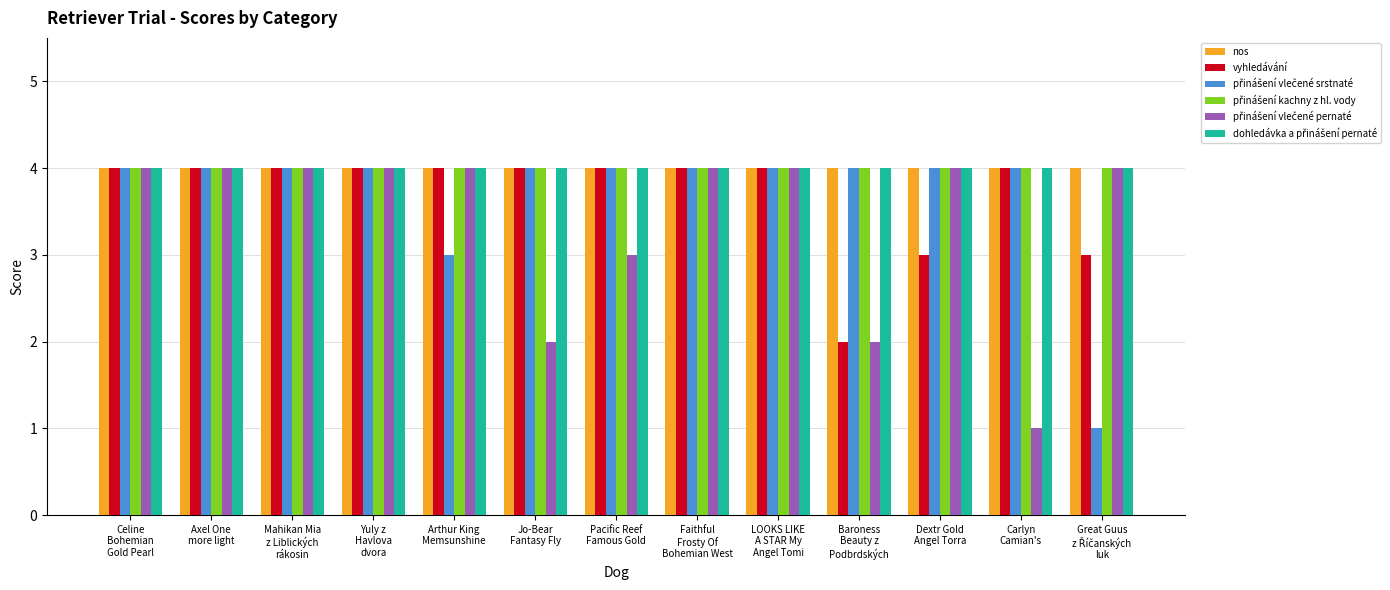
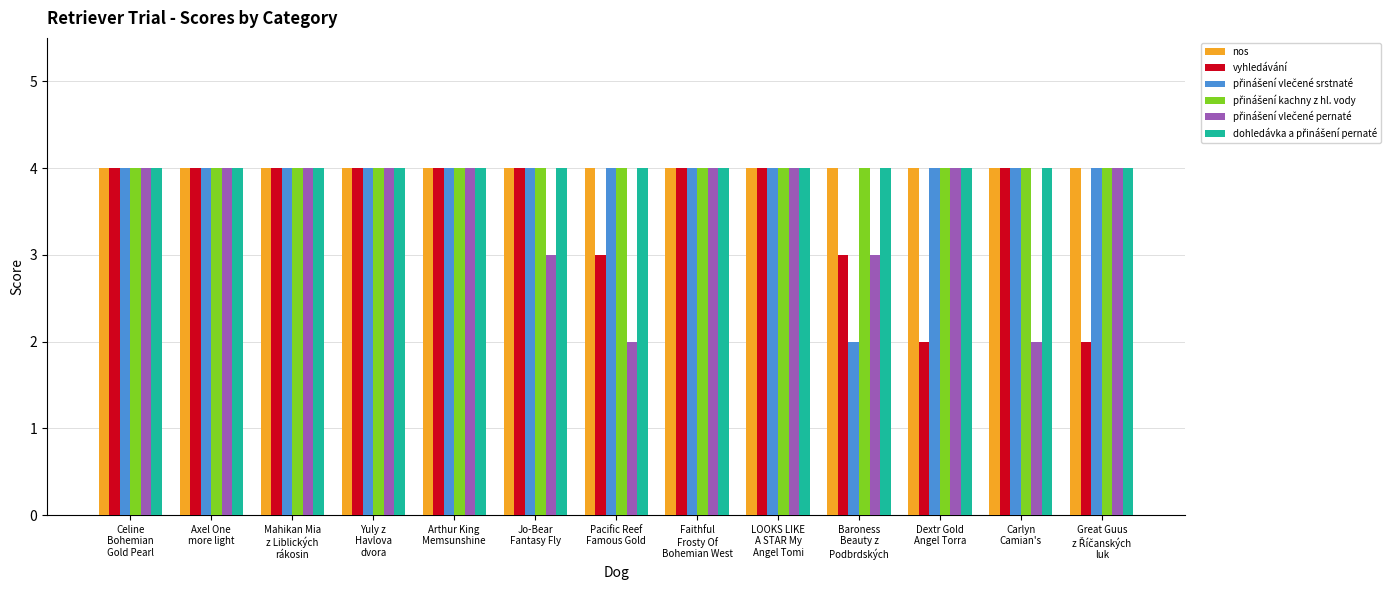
přinášení vlečené srstnaté, Arthur King Memsunshine: 3 -> 4
přinášení vlečené pernaté, Jo-Bear Fantasy Fly: 2 -> 3
vyhledávání, Pacific Reef Famous Gold: 4 -> 3
přinášení vlečené pernaté, Pacific Reef Famous Gold: 3 -> 2
vyhledávání, Baroness Beauty z Podbrdských: 2 -> 3
přinášení vlečené srstnaté, Baroness Beauty z Podbrdských: 4 -> 2
přinášení vlečené pernaté, Baroness Beauty z Podbrdských: 2 -> 3
vyhledávání, Dextr Gold Angel Torra: 3 -> 2
přinášení vlečené pernaté, Carlyn Camian's: 1 -> 2
vyhledávání, Great Guus z Říčanských luk: 3 -> 2
přinášení vlečené srstnaté, Great Guus z Říčanských luk: 1 -> 4
